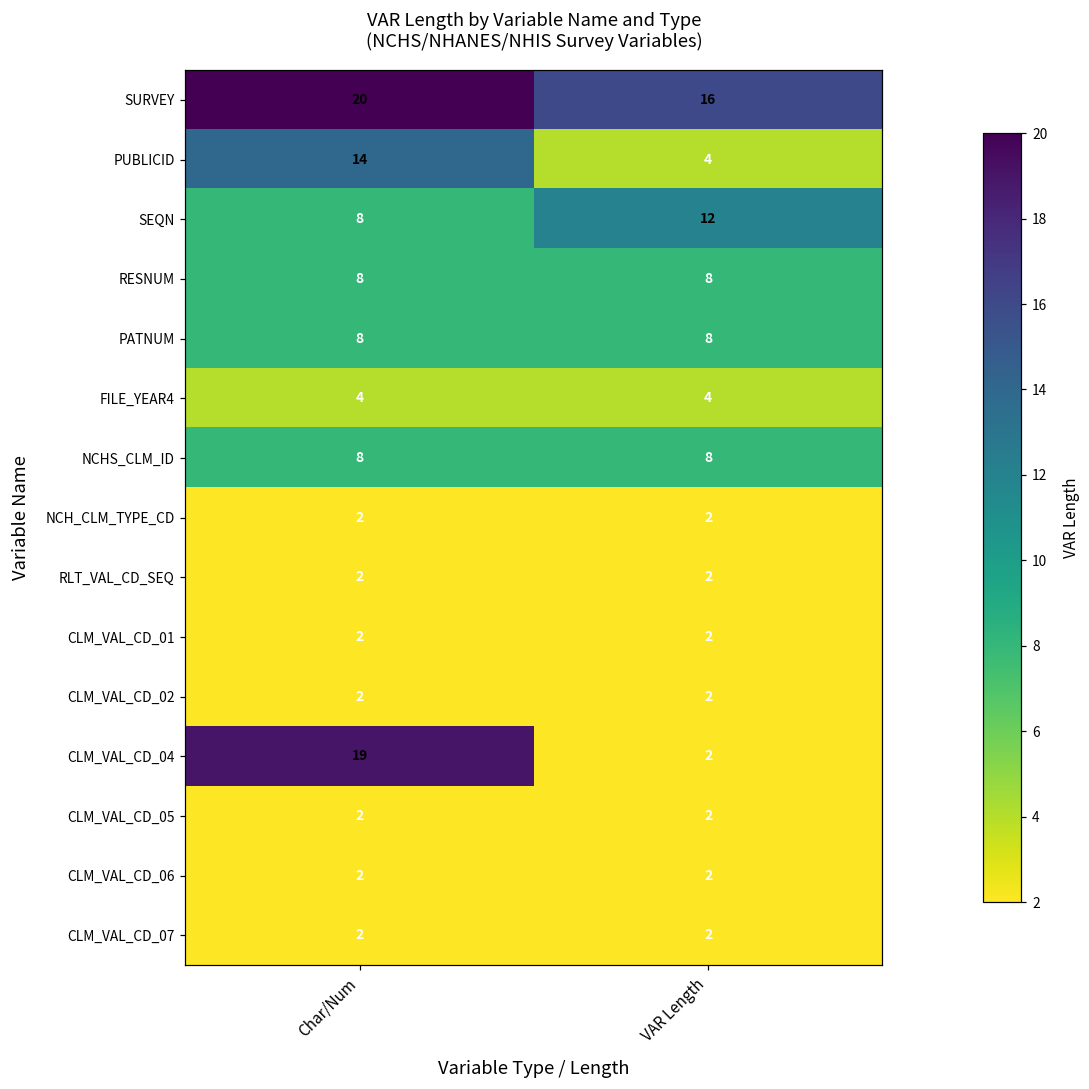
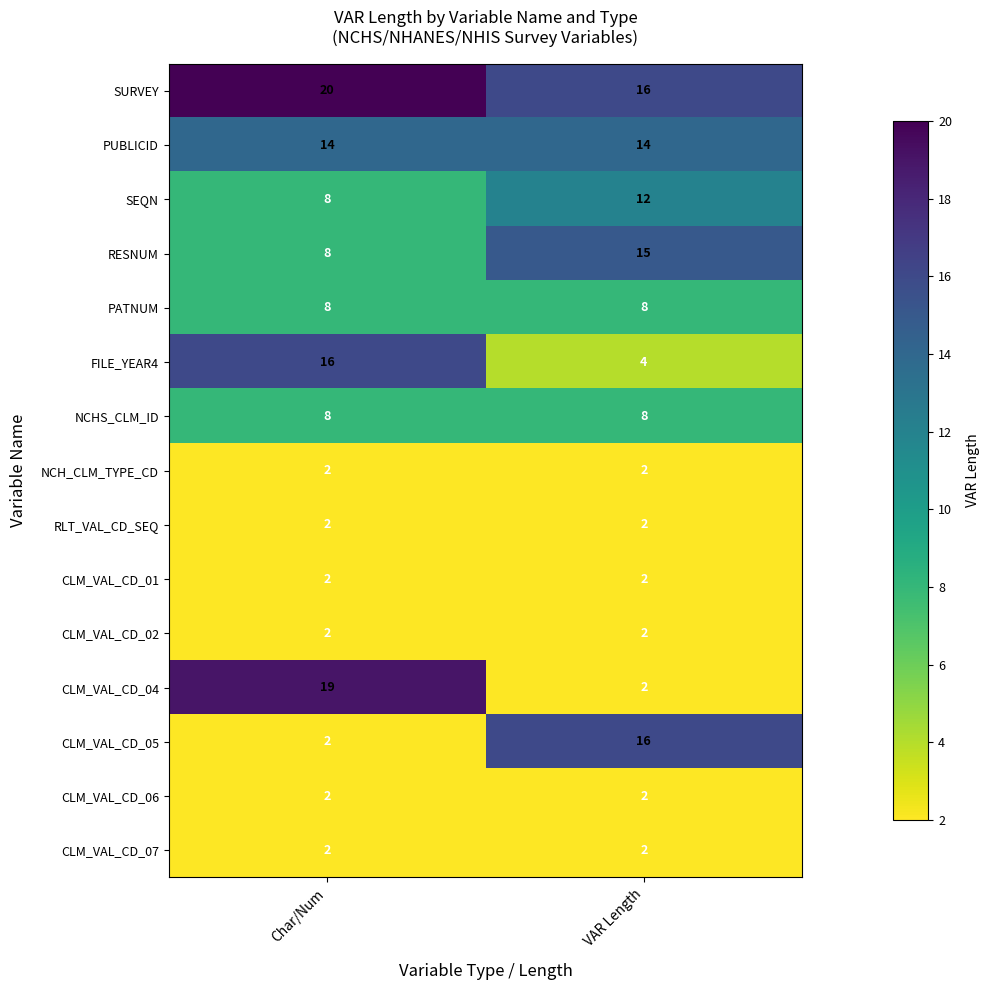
PUBLICID, VAR Length: 4 -> 14
RESNUM, VAR Length: 8 -> 15
FILE_YEAR4, Char/Num: 4 -> 16
CLM_VAL_CD_05, VAR Length: 2 -> 16
